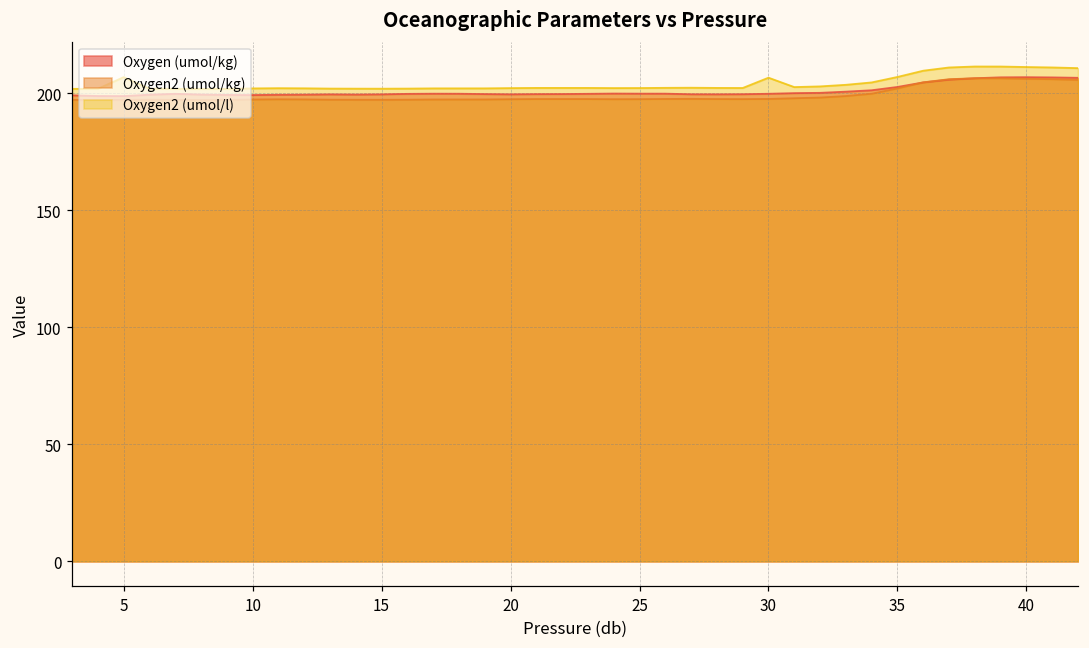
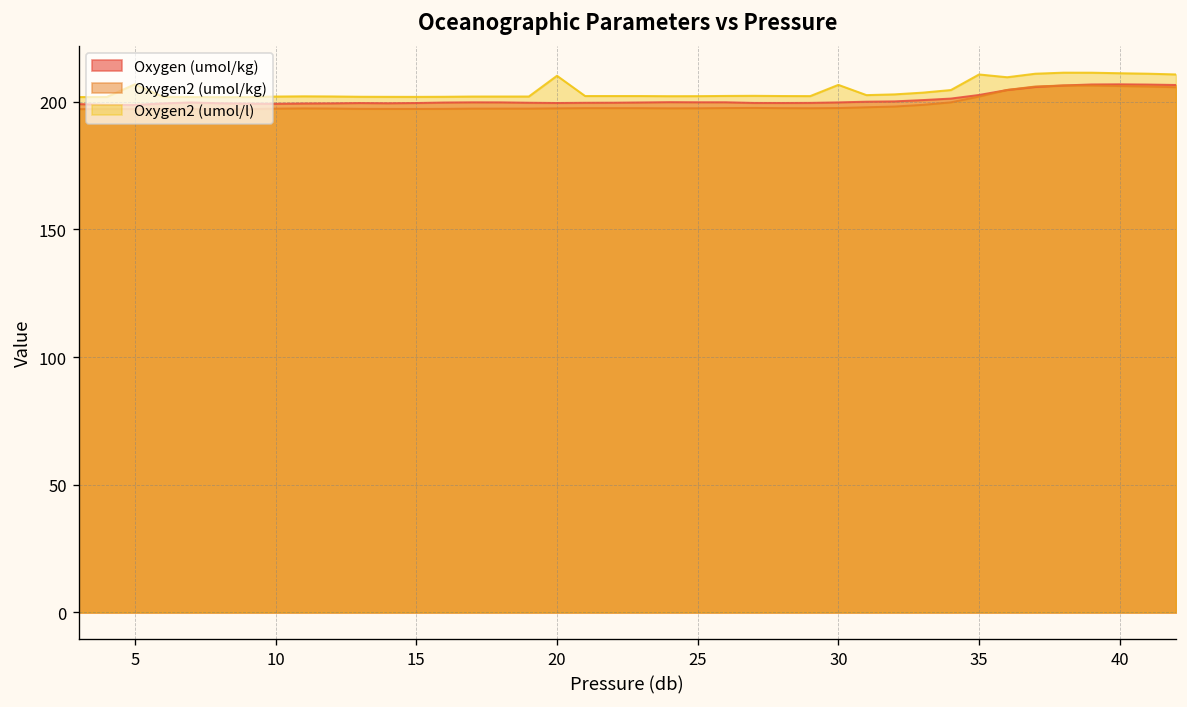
Oxygen2 (umol/l), 20: 202 -> 210
Oxygen2 (umol/l), 35: 207 -> 211
